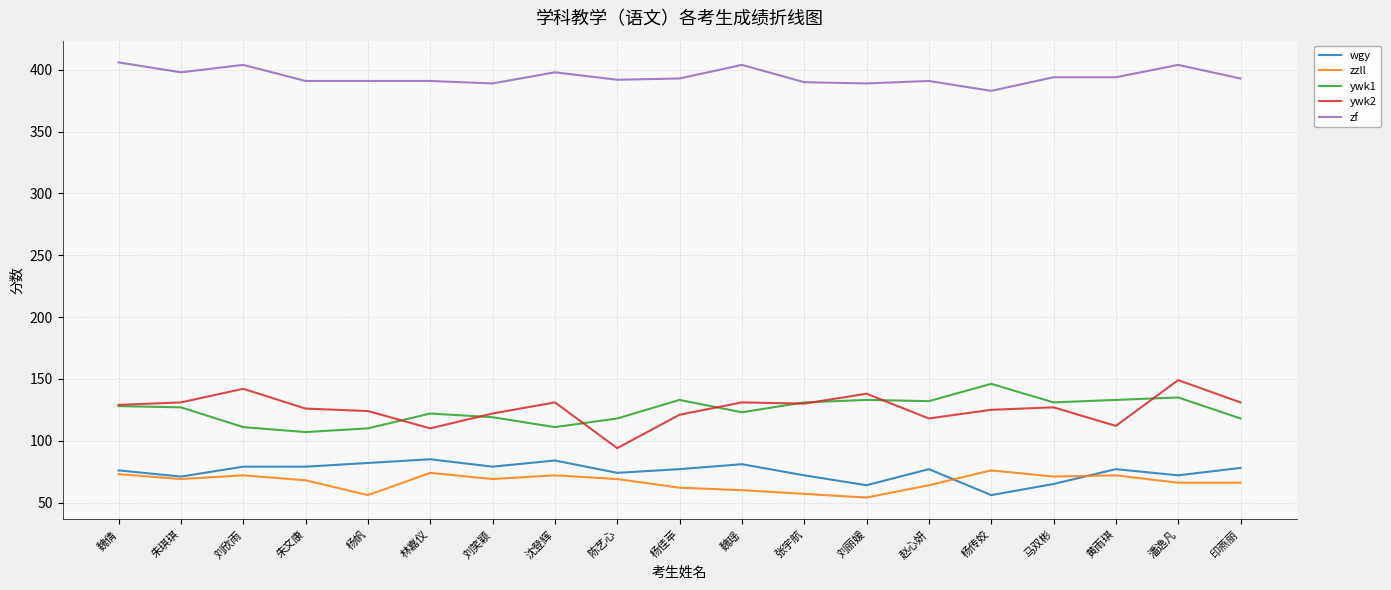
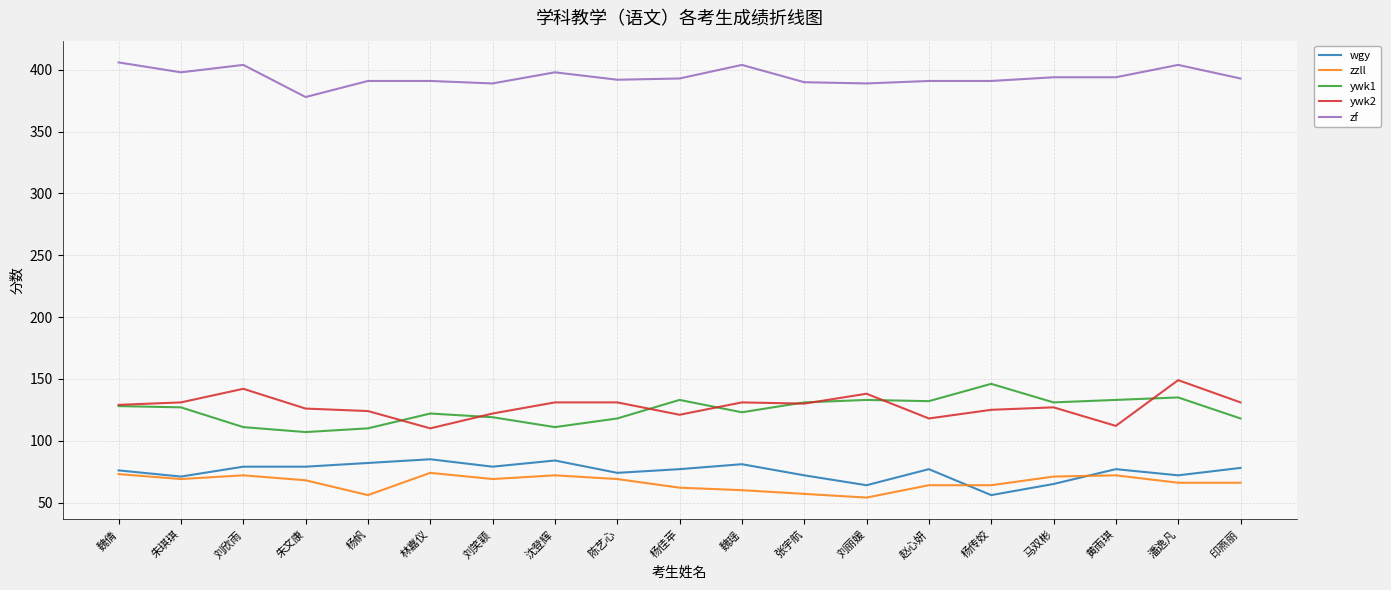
zf, 朱文康: 391 -> 378
ywk2, 陈艺心: 94 -> 131
zzll, 杨传姣: 76 -> 64
zf, 杨传姣: 383 -> 391
